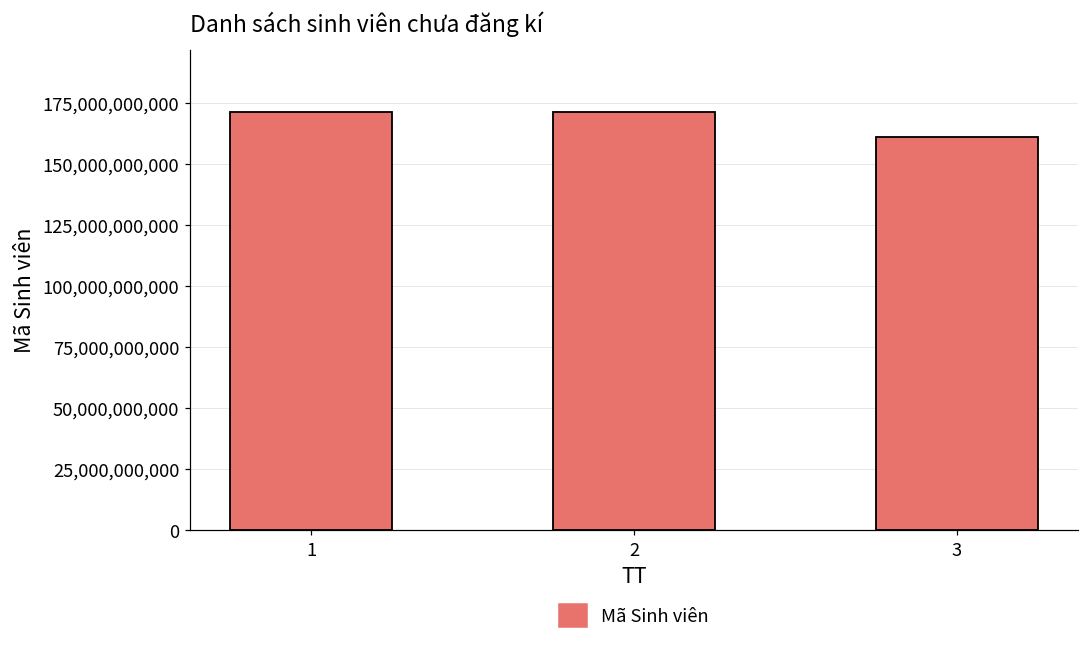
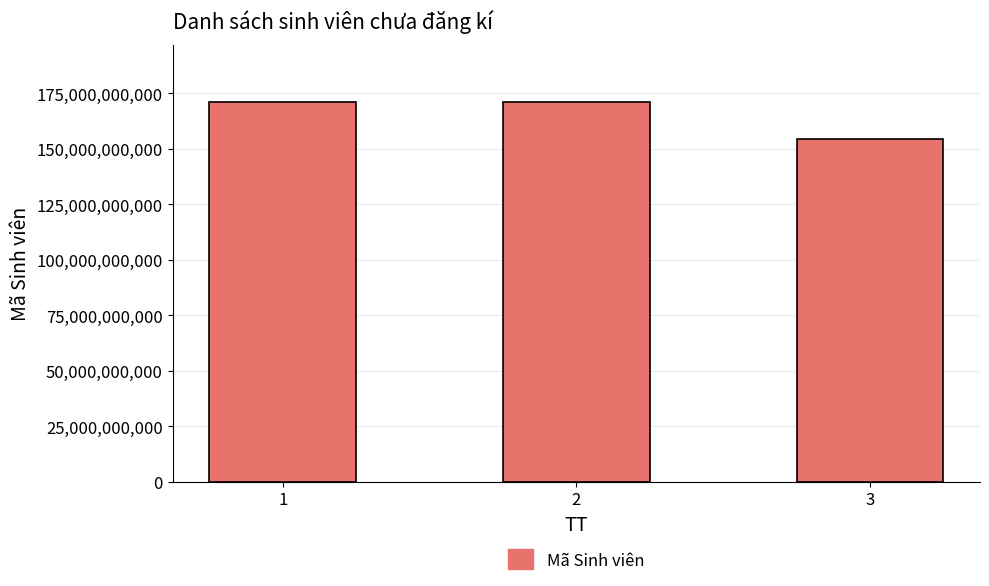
3: 161,000,000,000 -> 155,000,000,000
